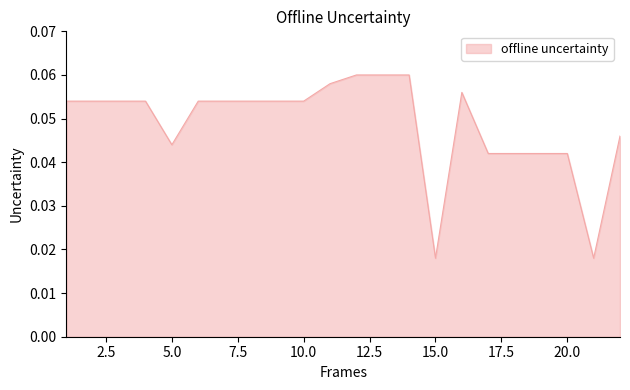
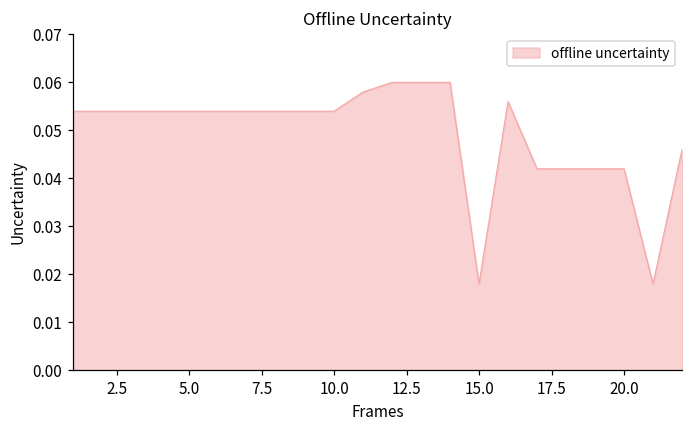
5.0: 0.044 -> 0.054
